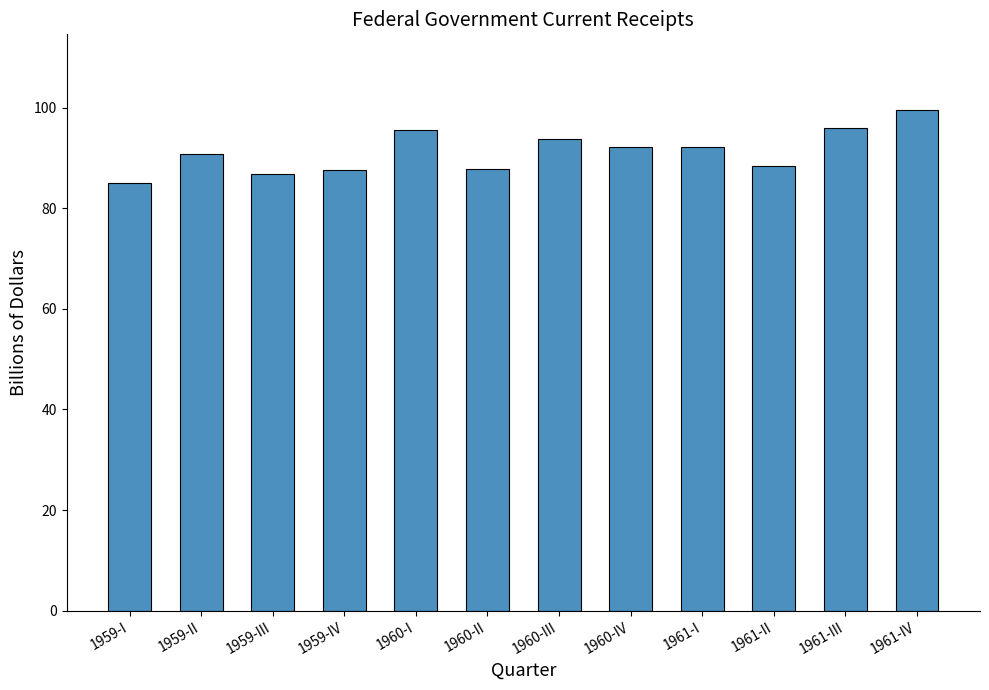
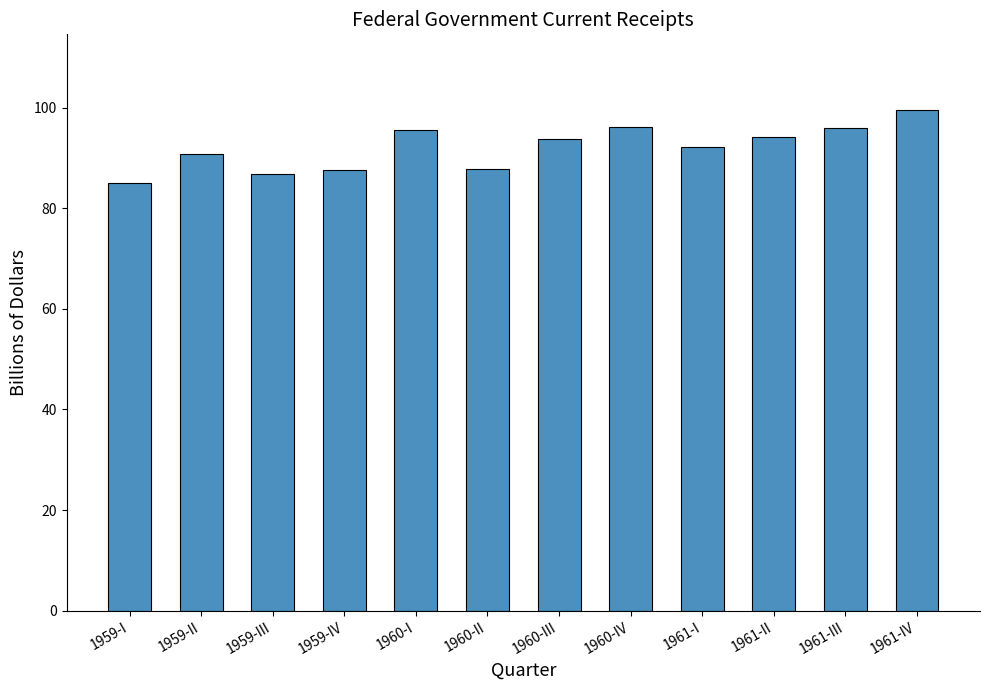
1960-IV: 92 -> 96
1961-II: 88 -> 94
